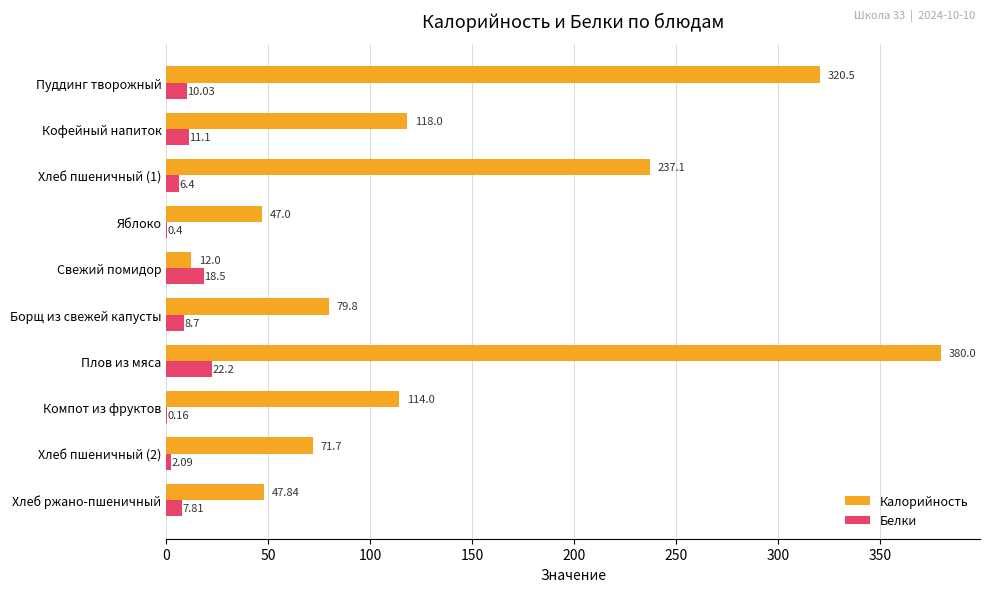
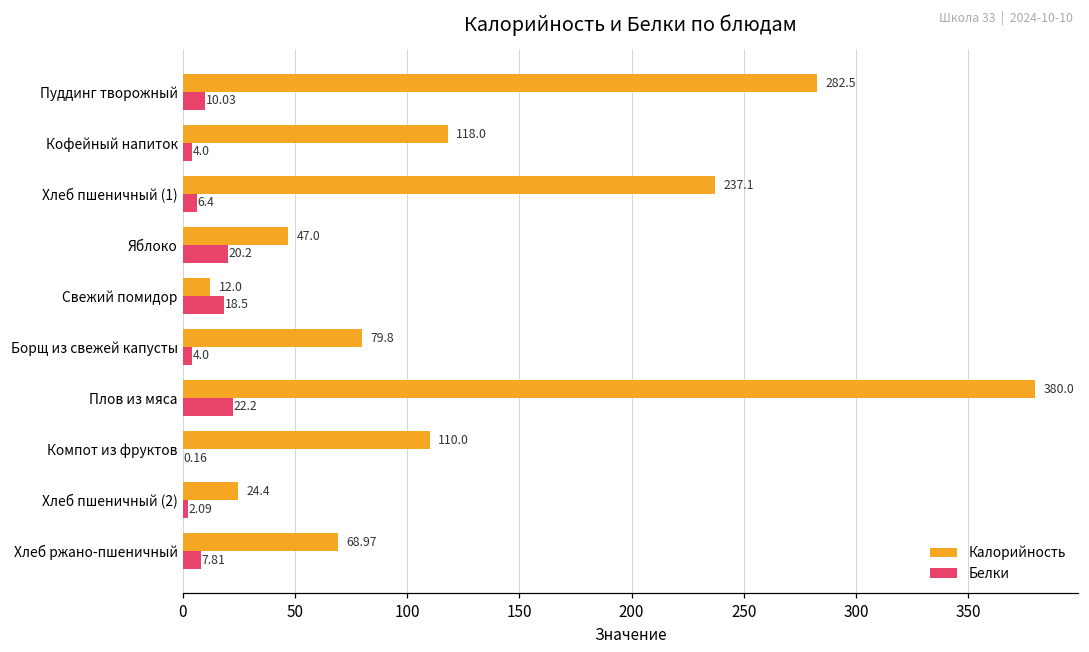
Калорийность, Пуддинг творожный: 320.5 -> 282.5
Белки, Кофейный напиток: 11.1 -> 4.0
Белки, Яблоко: 0.4 -> 20.2
Белки, Борщ из свежей капусты: 8.7 -> 4.0
Калорийность, Компот из фруктов: 114.0 -> 110.0
Калорийность, Хлеб пшеничный (2): 71.7 -> 24.4
Калорийность, Хлеб ржано-пшеничный: 47.84 -> 68.97
